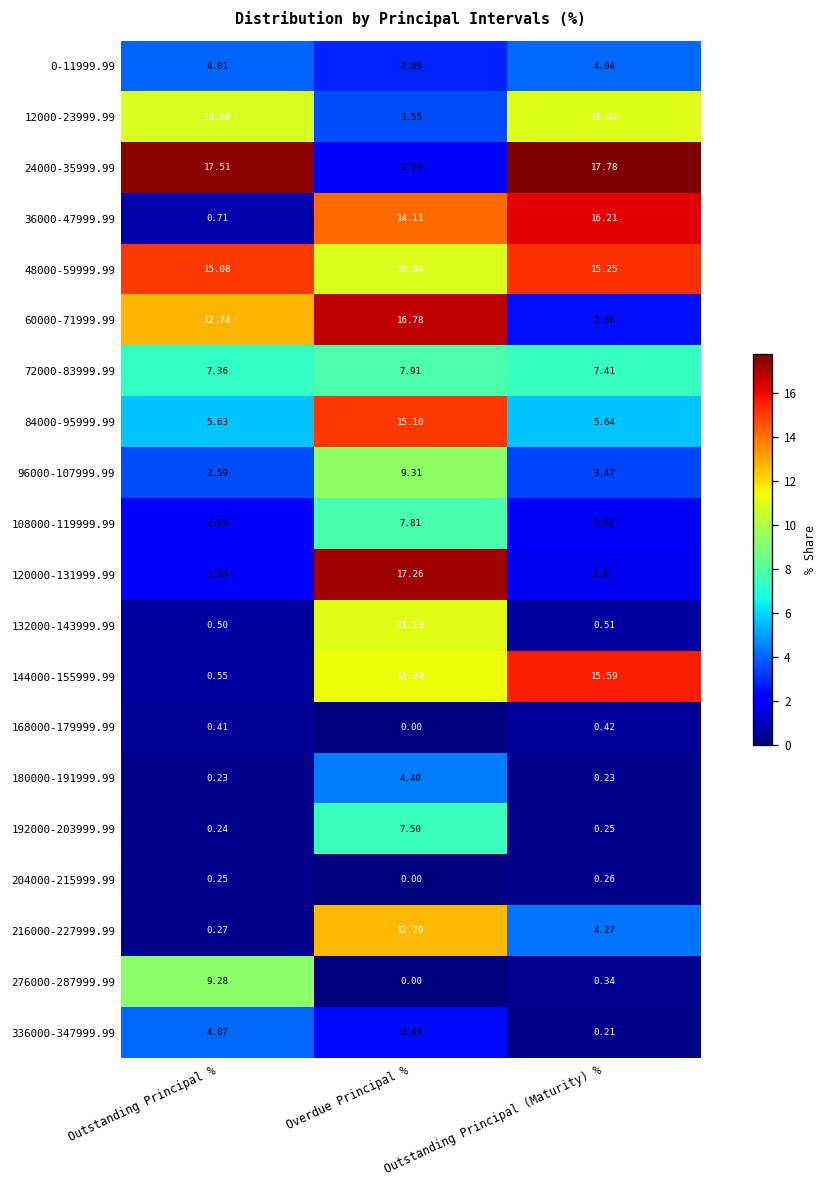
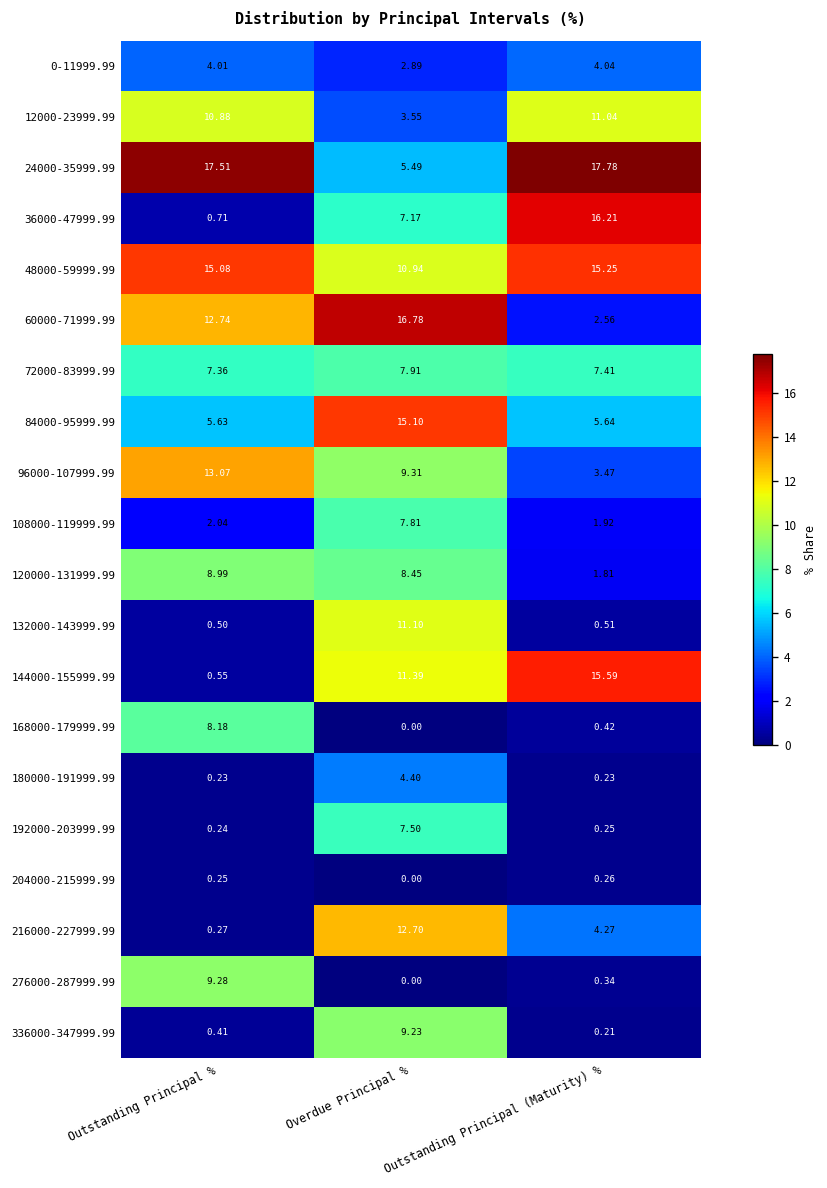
24000-35999.99, Overdue Principal %: 2.29 -> 5.49
36000-47999.99, Overdue Principal %: 14.11 -> 7.17
96000-107999.99, Outstanding Principal %: 3.59 -> 13.07
120000-131999.99, Outstanding Principal %: 1.95 -> 8.99
120000-131999.99, Overdue Principal %: 17.26 -> 8.45
168000-179999.99, Outstanding Principal %: 0.41 -> 8.18
336000-347999.99, Outstanding Principal %: 4.07 -> 0.41
336000-347999.99, Overdue Principal %: 2.43 -> 9.23
